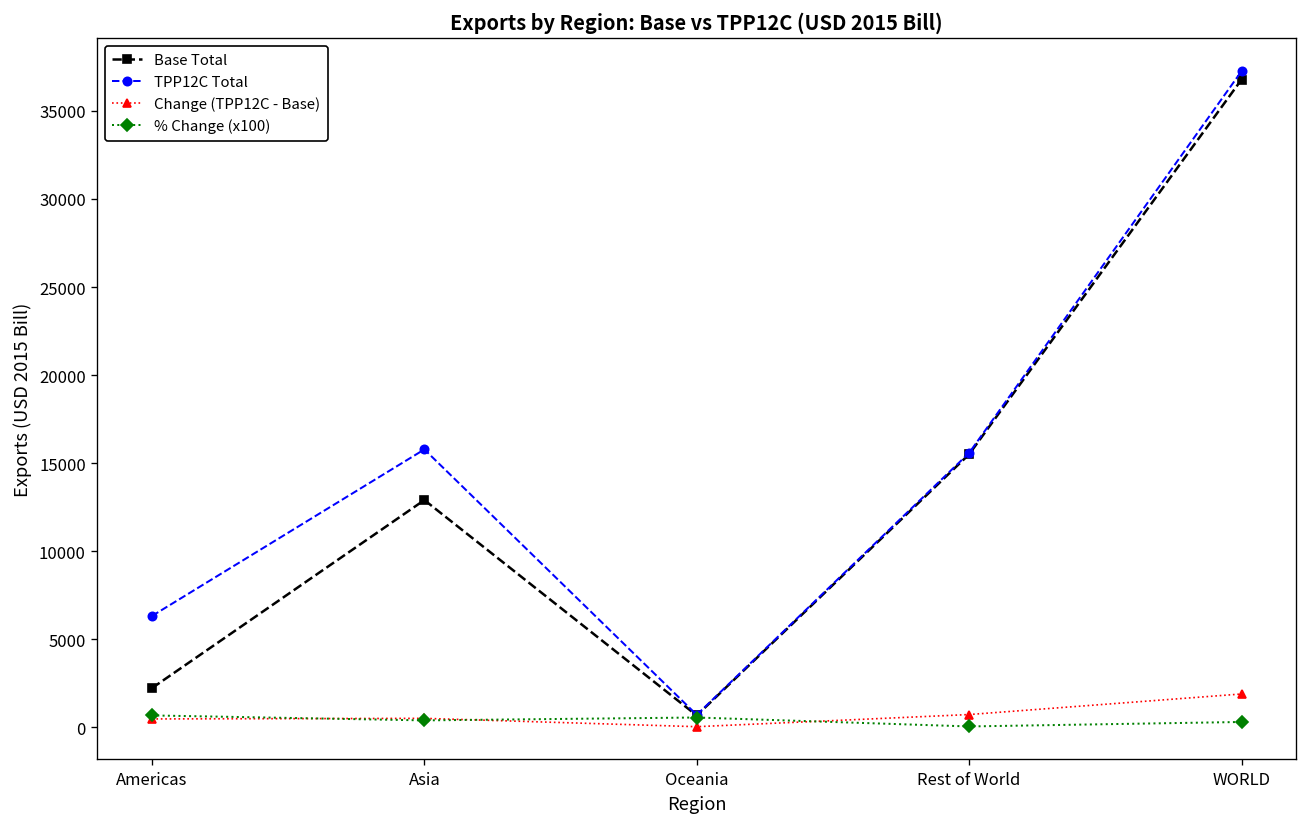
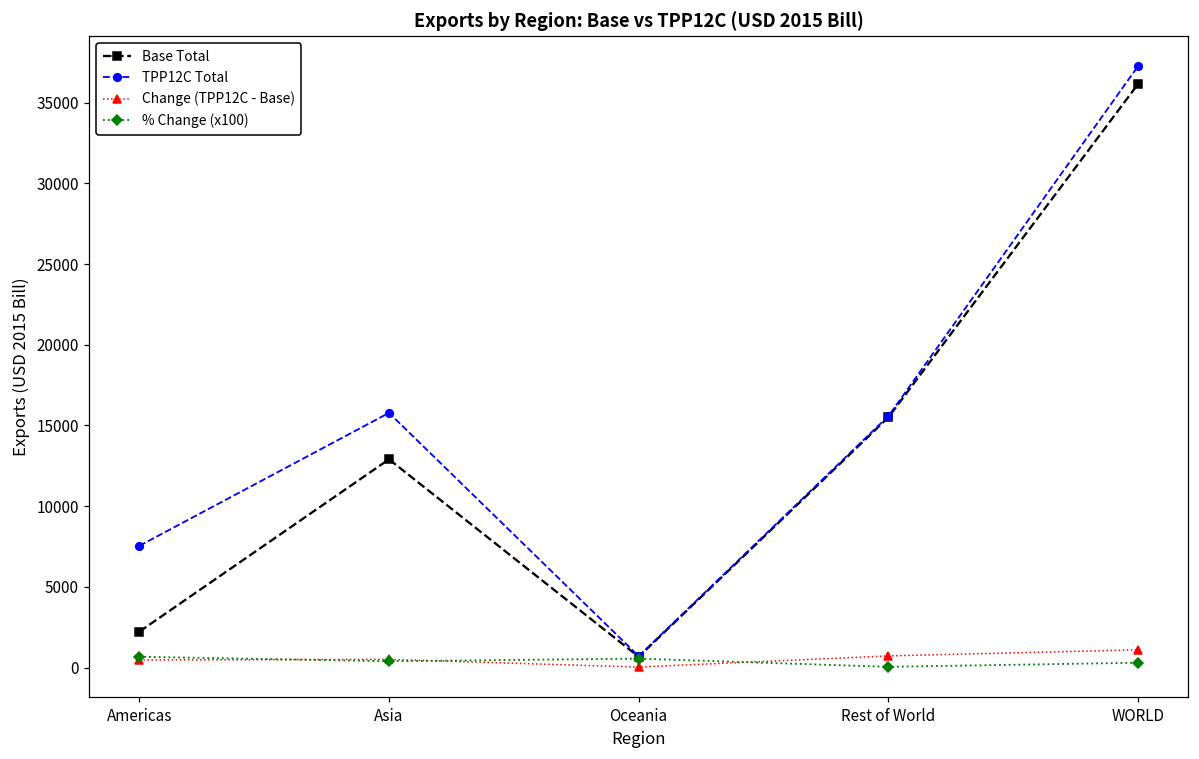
TPP12C Total, Americas: 6300 -> 7500
Base Total, WORLD: 36800 -> 36100
Change (TPP12C - Base), WORLD: 1900 -> 1100
